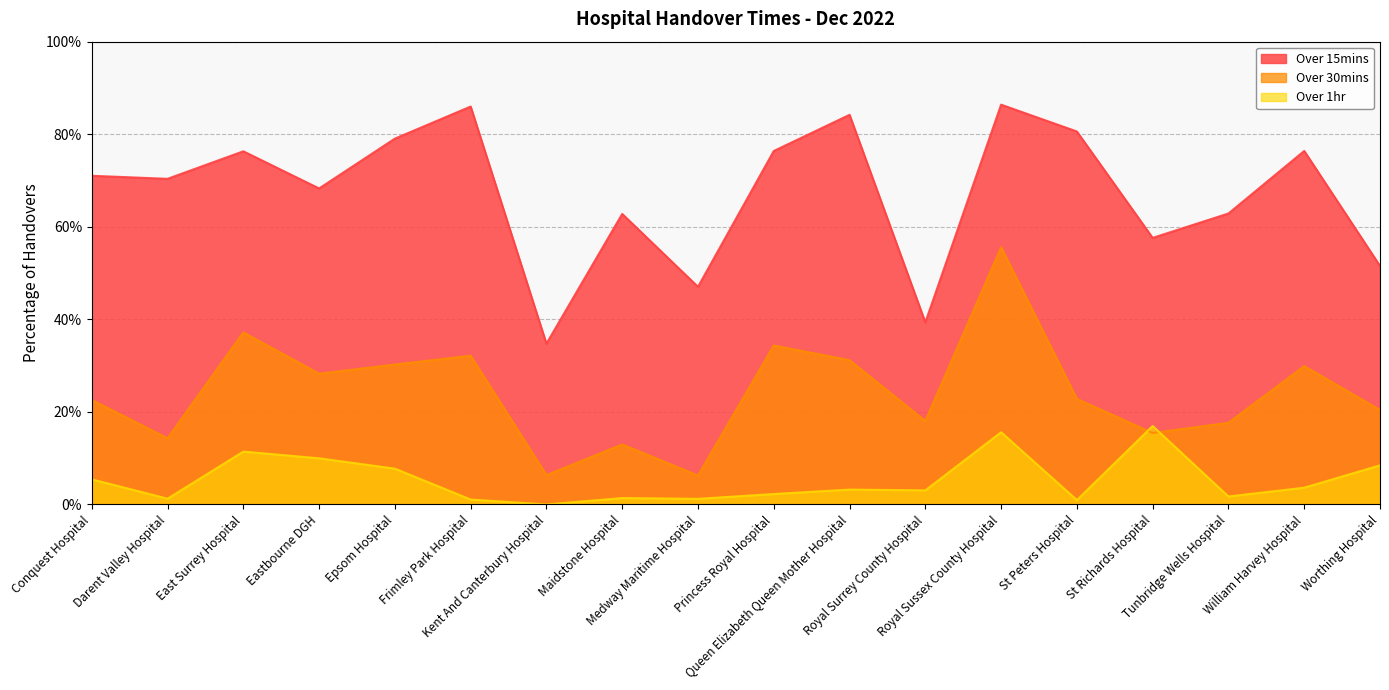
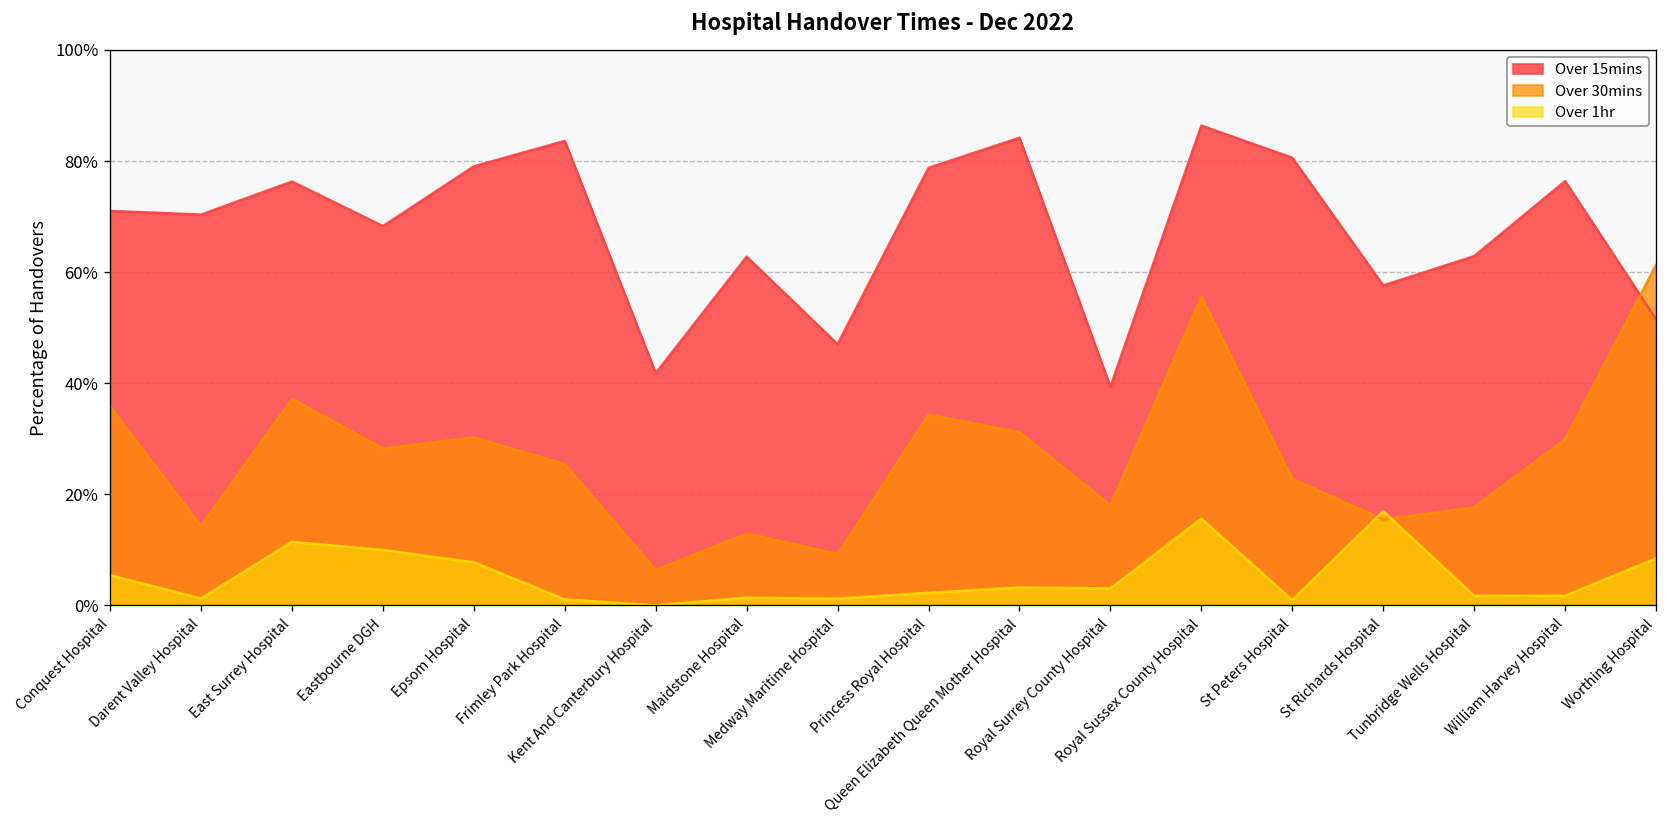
Over 30mins, Conquest Hospital: 23% -> 36%
Over 15mins, Frimley Park Hospital: 86% -> 84%
Over 30mins, Frimley Park Hospital: 32% -> 25%
Over 15mins, Kent And Canterbury Hospital: 35% -> 42%
Over 30mins, Medway Maritime Hospital: 6% -> 9%
Over 15mins, Princess Royal Hospital: 76% -> 79%
Over 1hr, William Harvey Hospital: 4% -> 2%
Over 30mins, Worthing Hospital: 20% -> 61%
